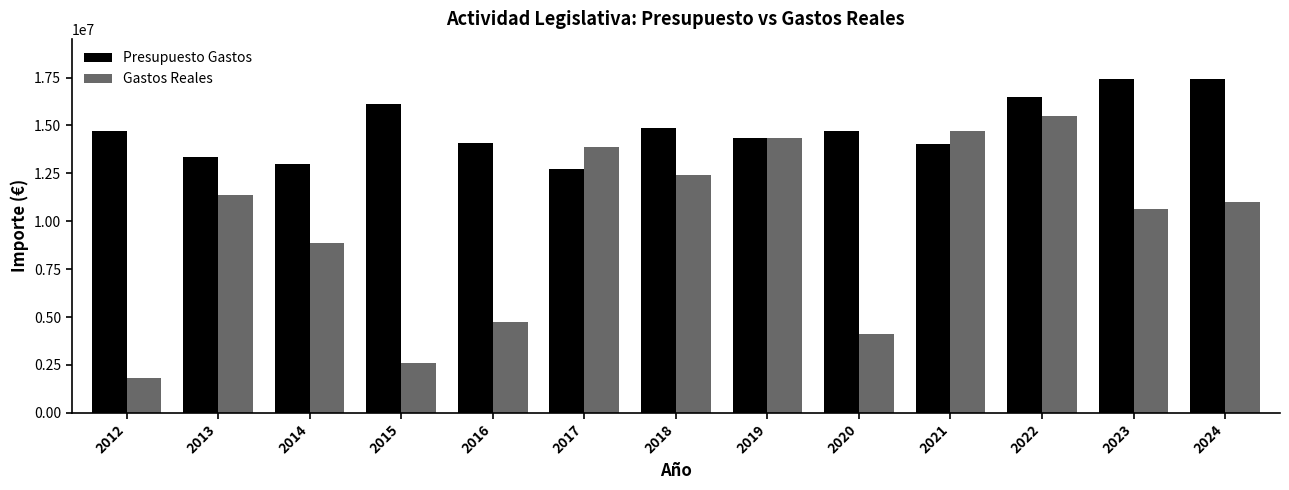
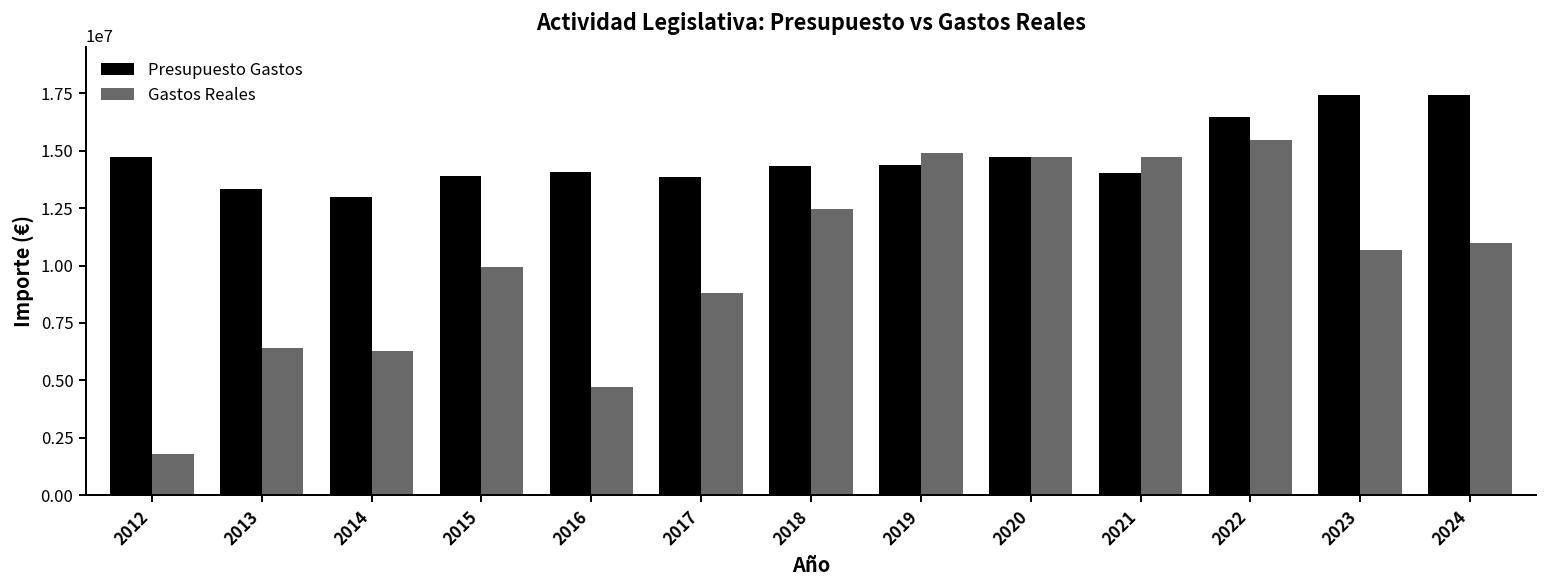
Gastos Reales, 2013: 11400000 -> 6400000
Gastos Reales, 2014: 8900000 -> 6300000
Presupuesto Gastos, 2015: 16100000 -> 13900000
Gastos Reales, 2015: 2600000 -> 9900000
Presupuesto Gastos, 2017: 12800000 -> 13900000
Gastos Reales, 2017: 13900000 -> 8800000
Presupuesto Gastos, 2018: 14900000 -> 14300000
Gastos Reales, 2019: 14400000 -> 14900000
Gastos Reales, 2020: 4100000 -> 14700000
